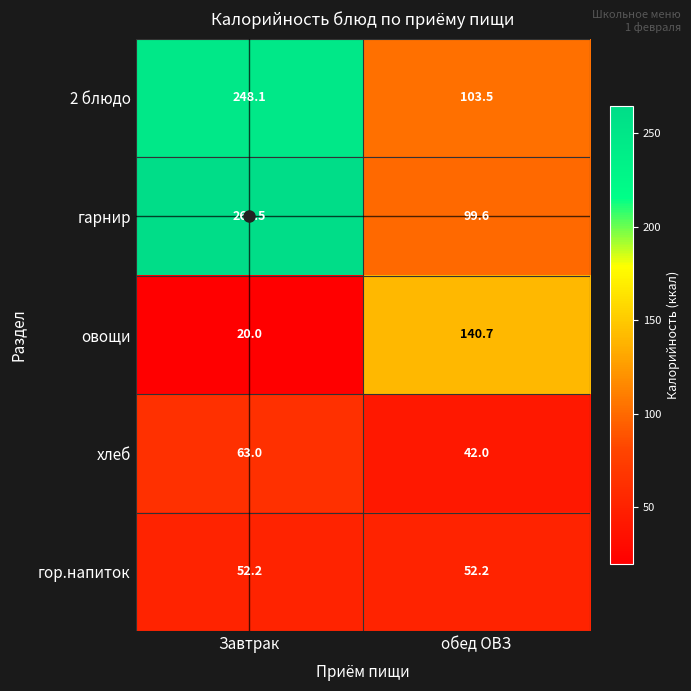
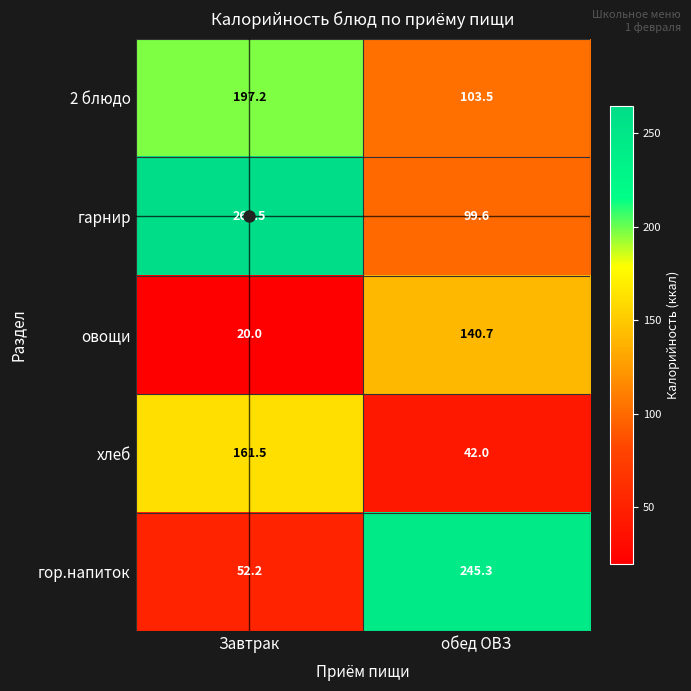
2 блюдо, Завтрак: 248.1 -> 197.2
хлеб, Завтрак: 63.0 -> 161.5
гор.напиток, обед ОВЗ: 52.2 -> 245.3
